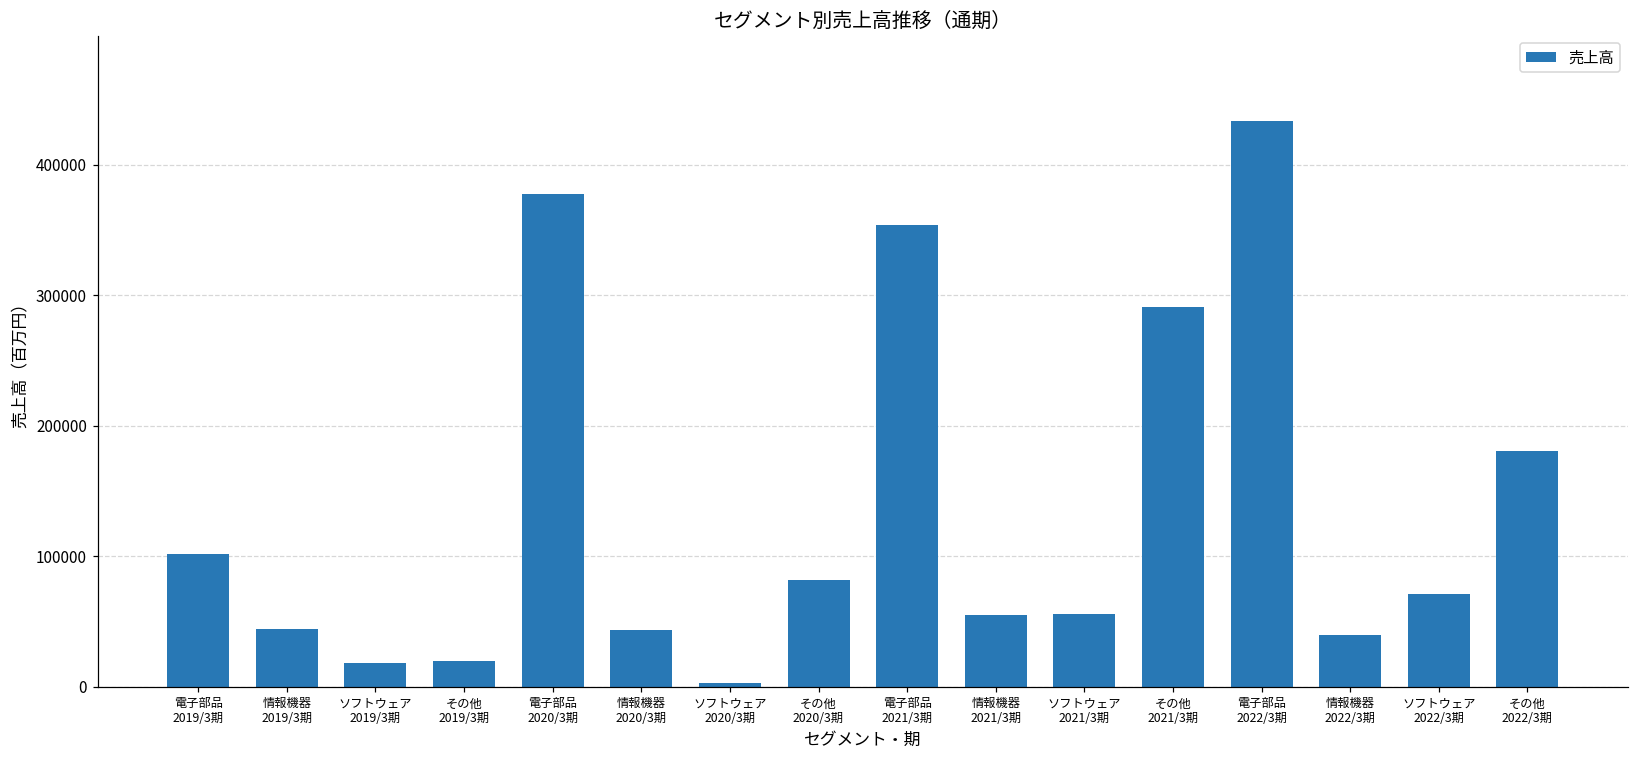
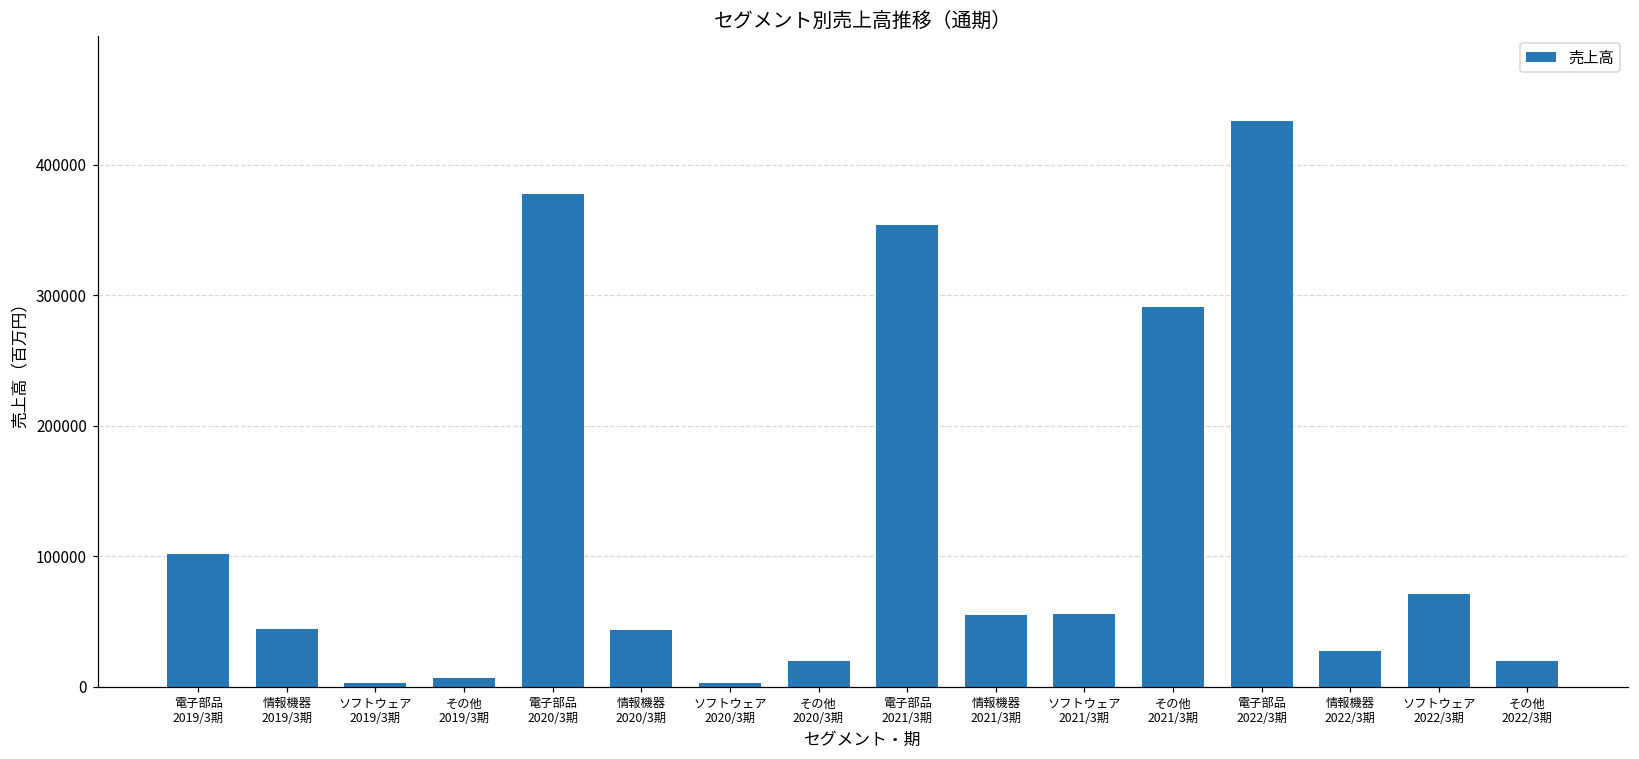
ソフトウェア 2019/3期: 18000 -> 3000
その他 2019/3期: 20000 -> 7000
その他 2020/3期: 81000 -> 20000
情報機器 2022/3期: 40000 -> 27000
その他 2022/3期: 181000 -> 20000
